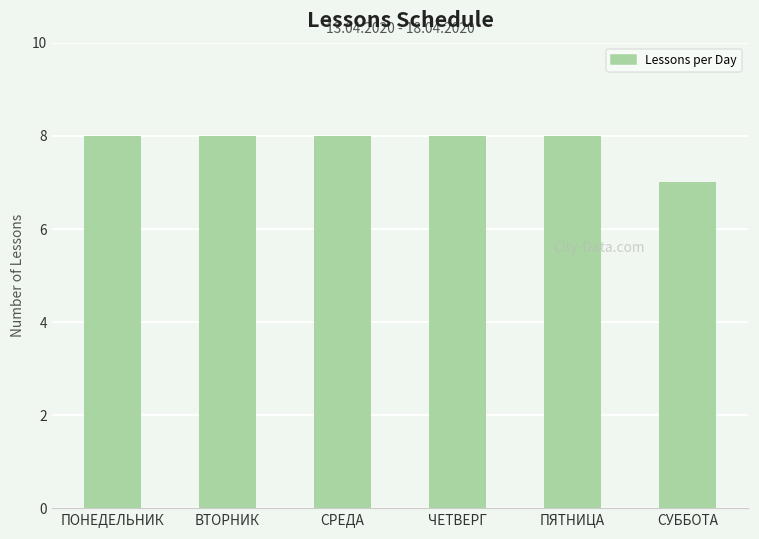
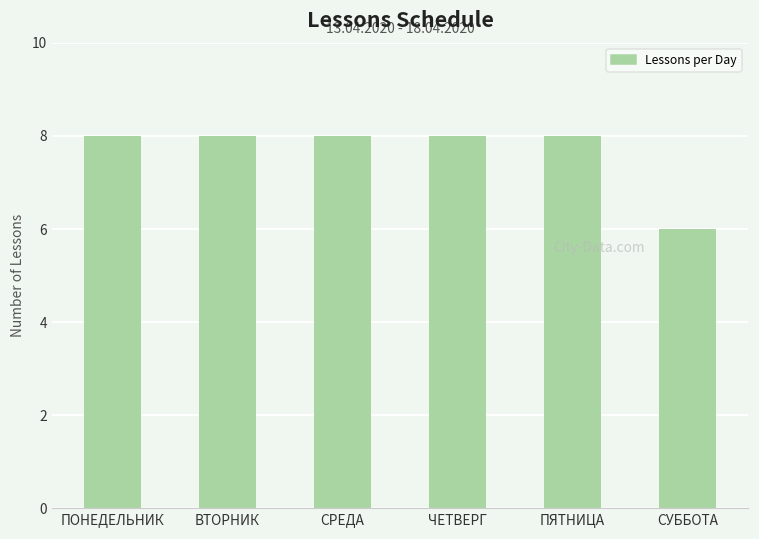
СУББОТА: 7 -> 6
